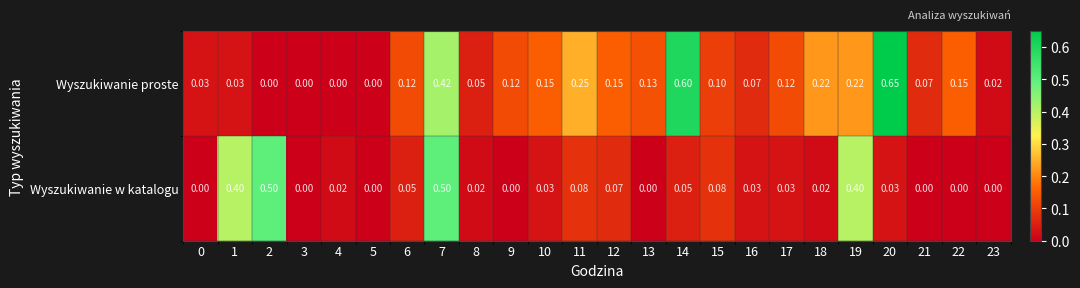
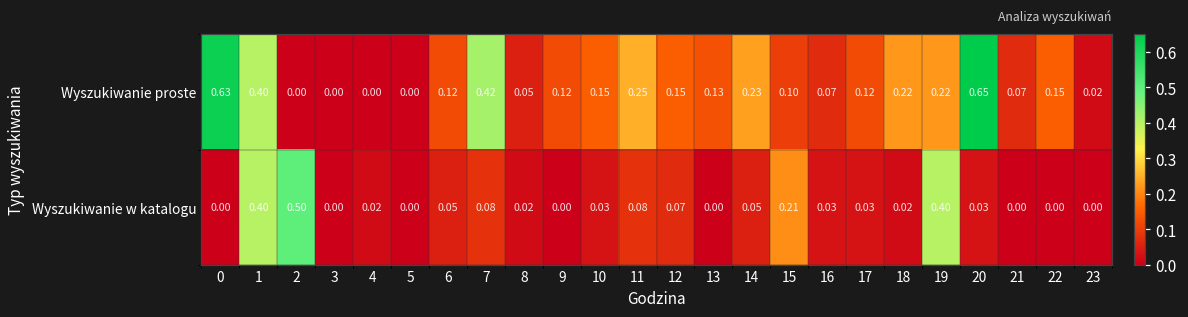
Wyszukiwanie proste, 0: 0.03 -> 0.63
Wyszukiwanie proste, 1: 0.03 -> 0.40
Wyszukiwanie proste, 14: 0.60 -> 0.23
Wyszukiwanie w katalogu, 7: 0.50 -> 0.08
Wyszukiwanie w katalogu, 15: 0.08 -> 0.21
